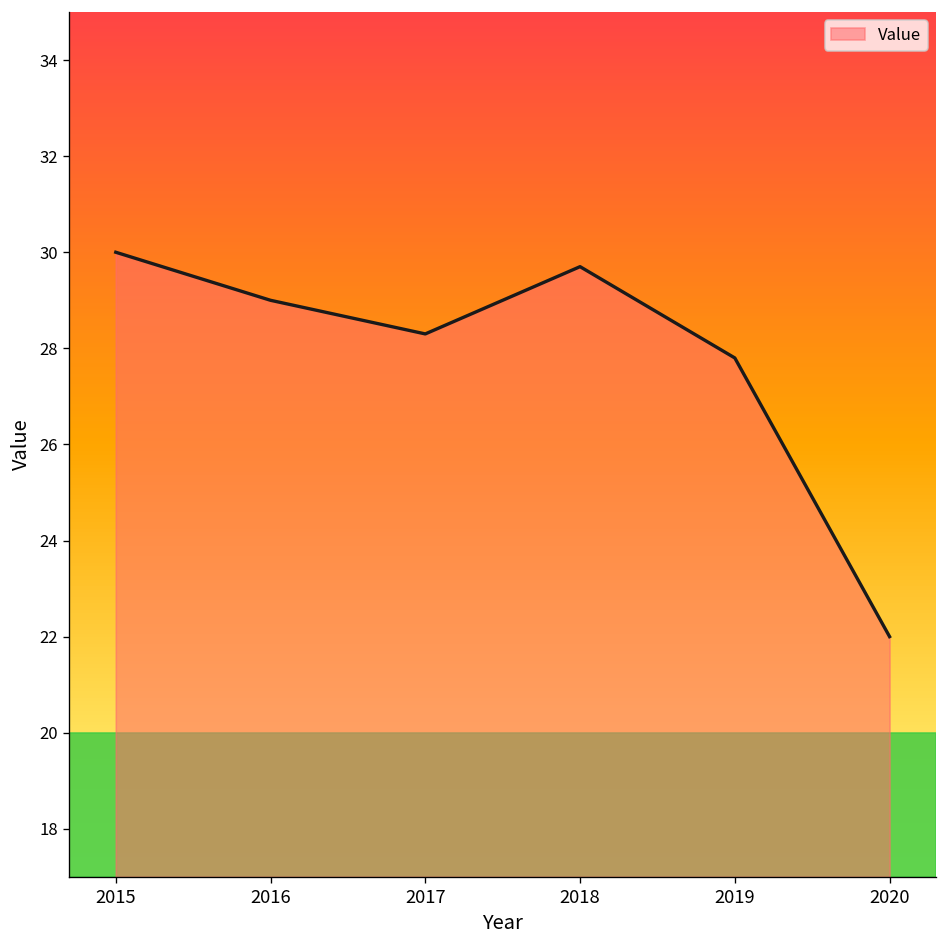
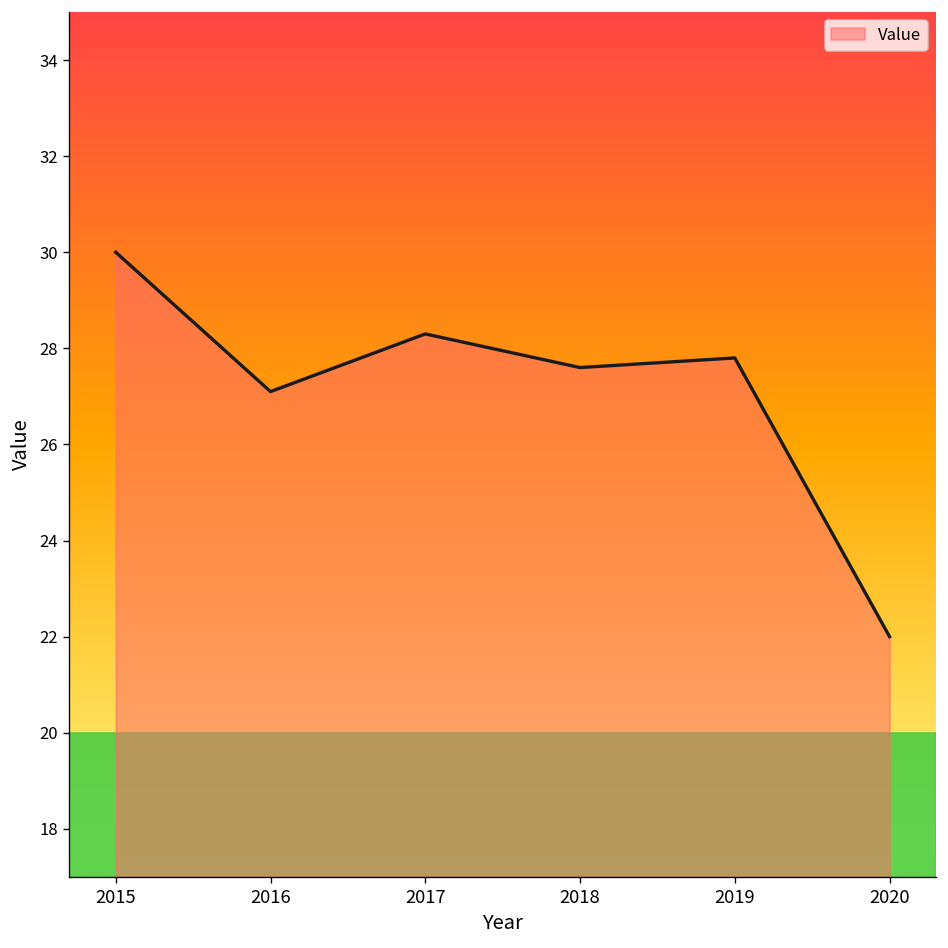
2016: 29.0 -> 27.1
2018: 29.7 -> 27.6
